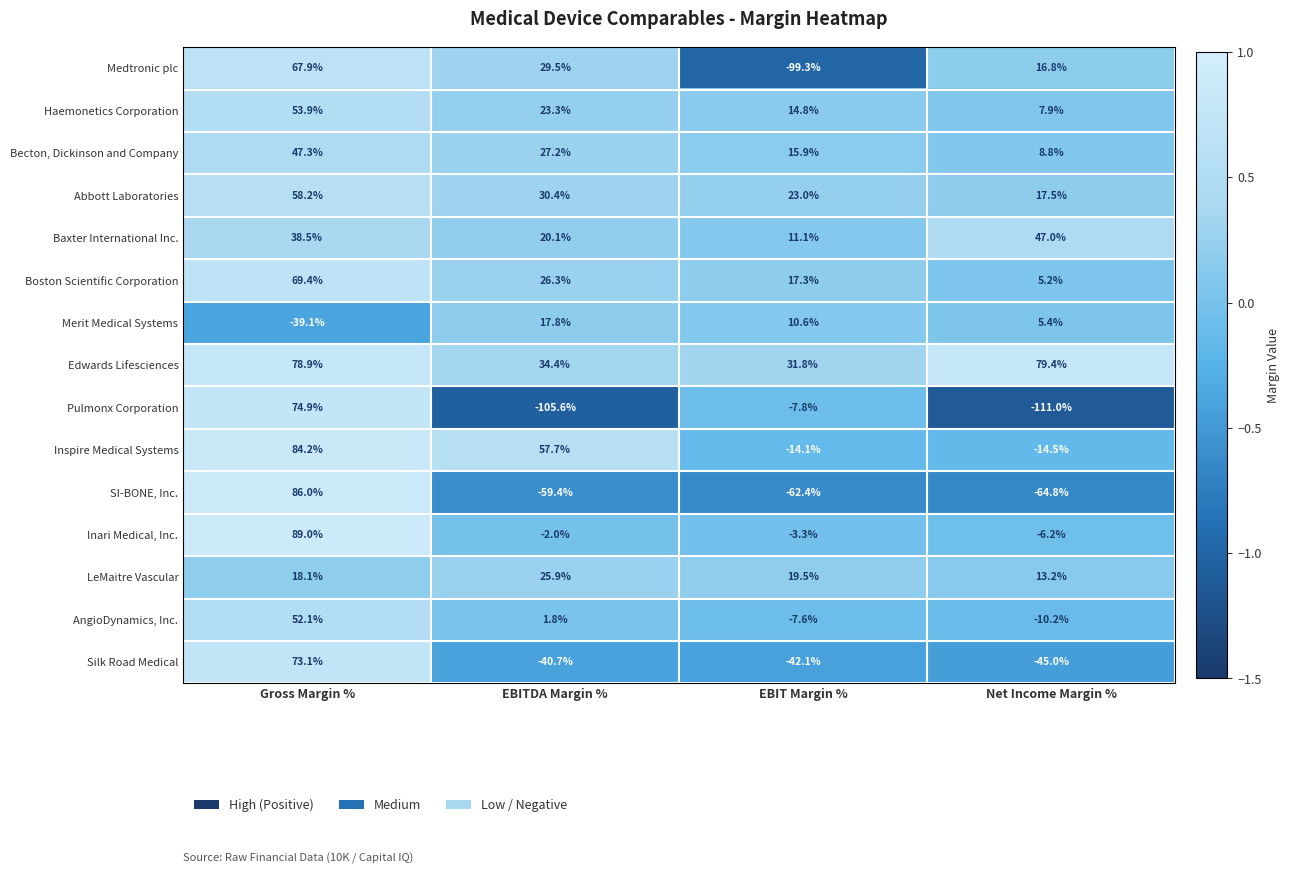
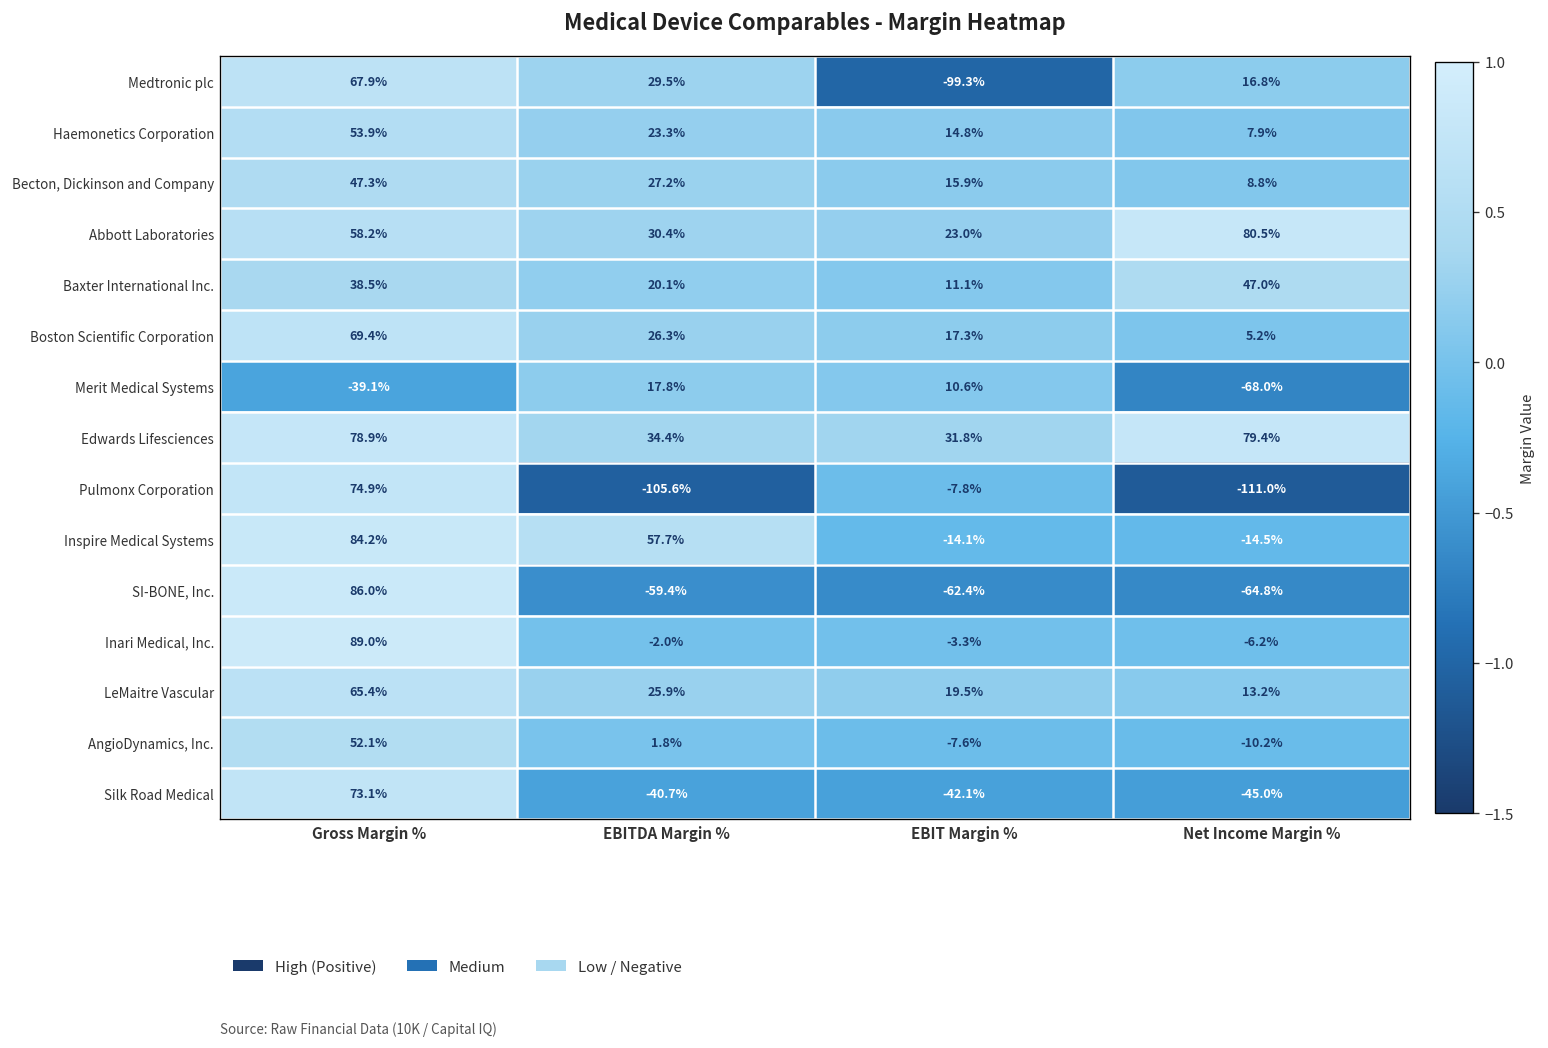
Abbott Laboratories, Net Income Margin %: 17.5% -> 80.5%
Merit Medical Systems, Net Income Margin %: 5.4% -> -68.0%
LeMaitre Vascular, Gross Margin %: 18.1% -> 65.4%
